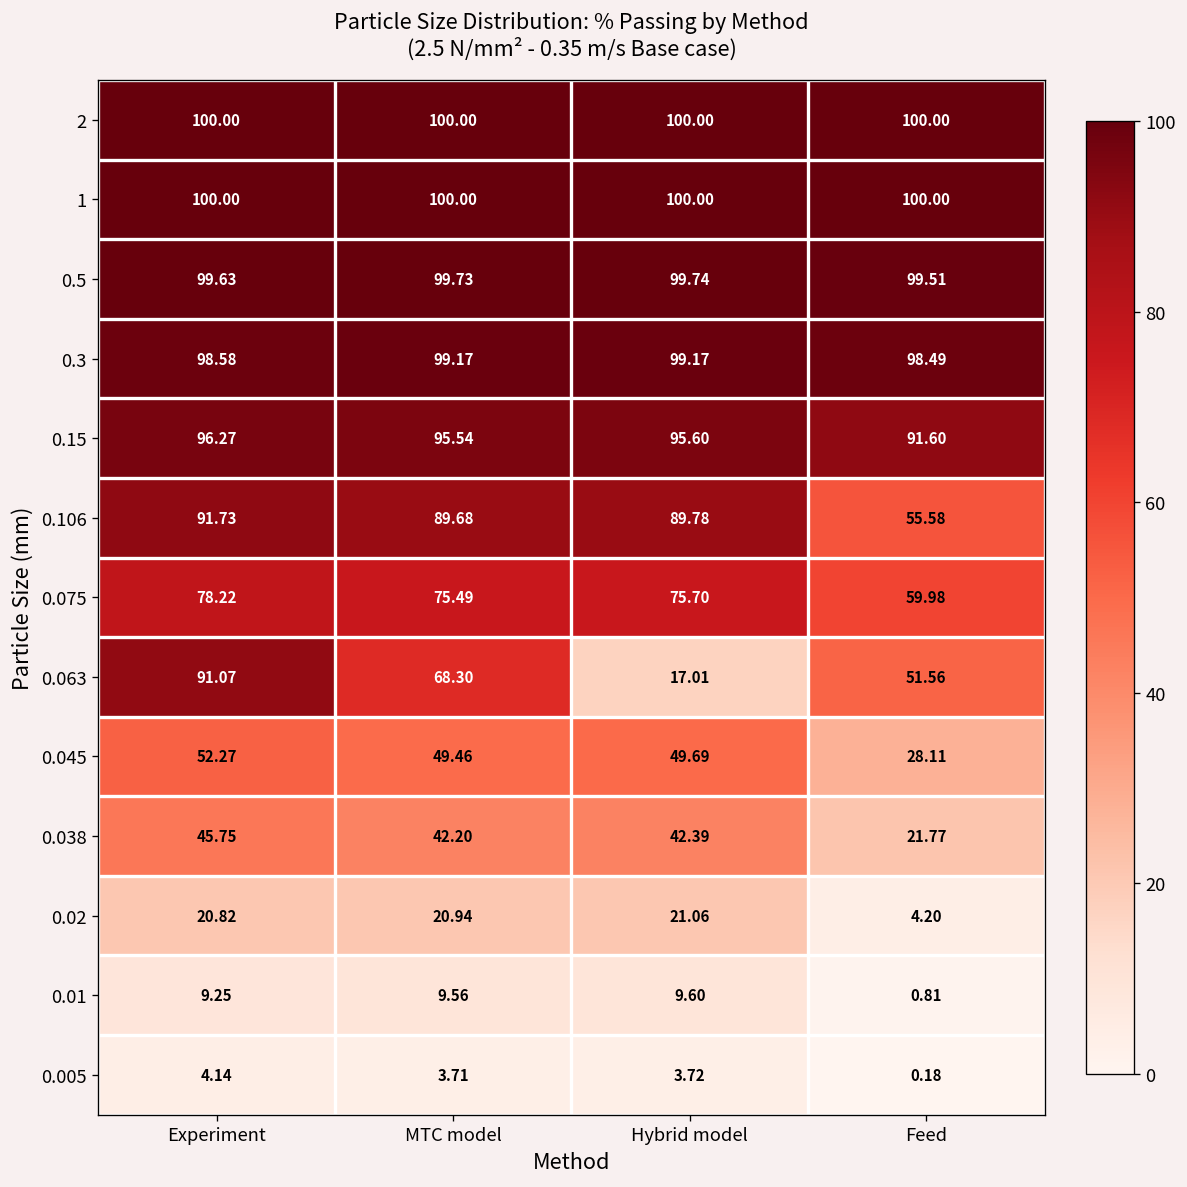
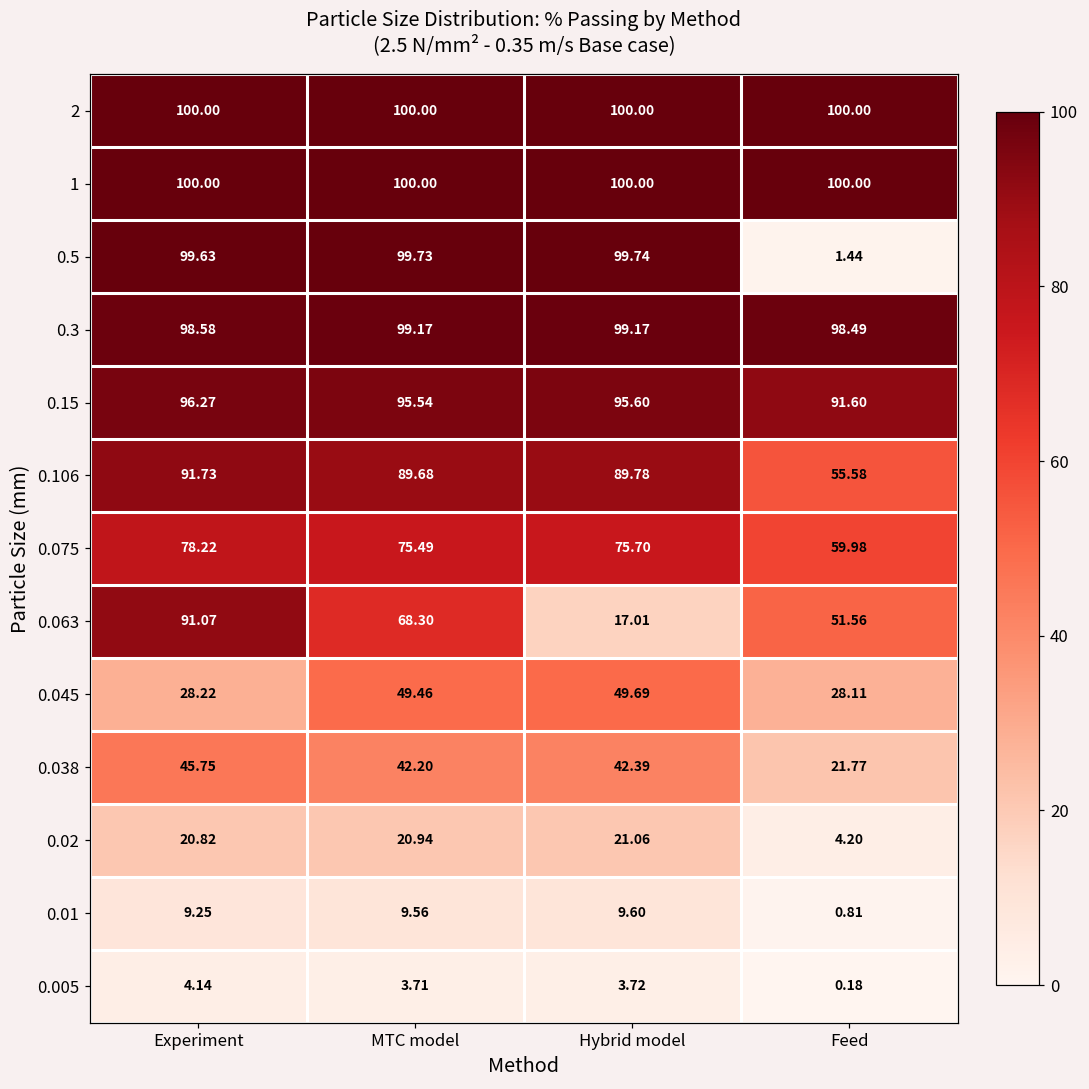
0.5, Feed: 99.51 -> 1.44
0.045, Experiment: 52.27 -> 28.22
